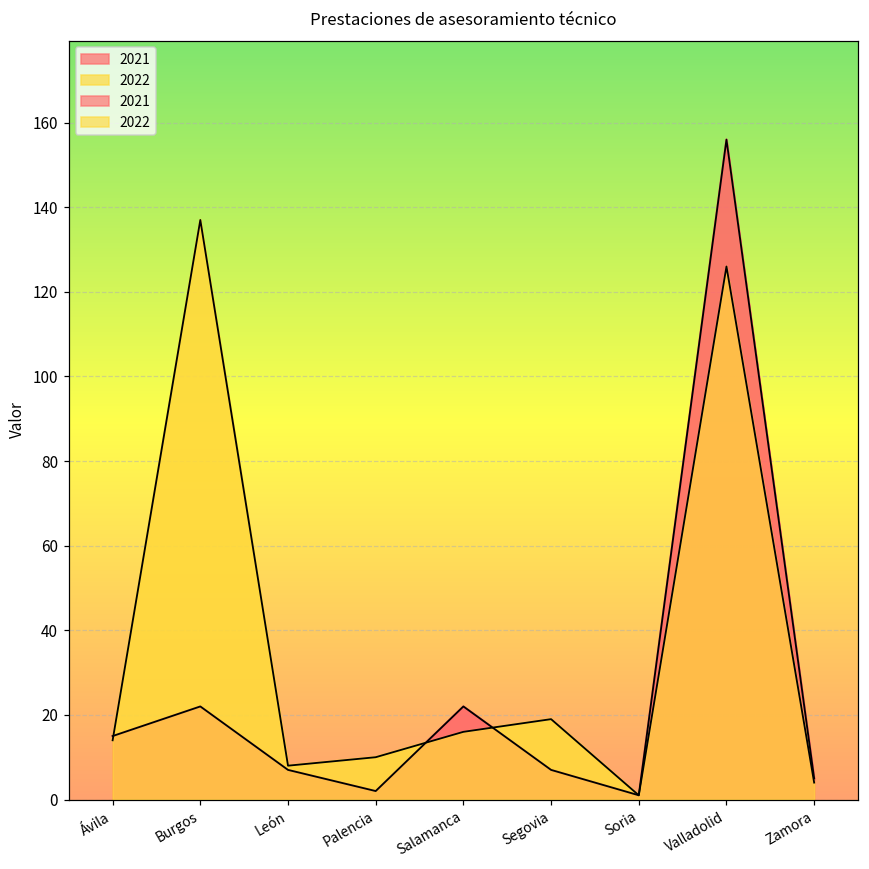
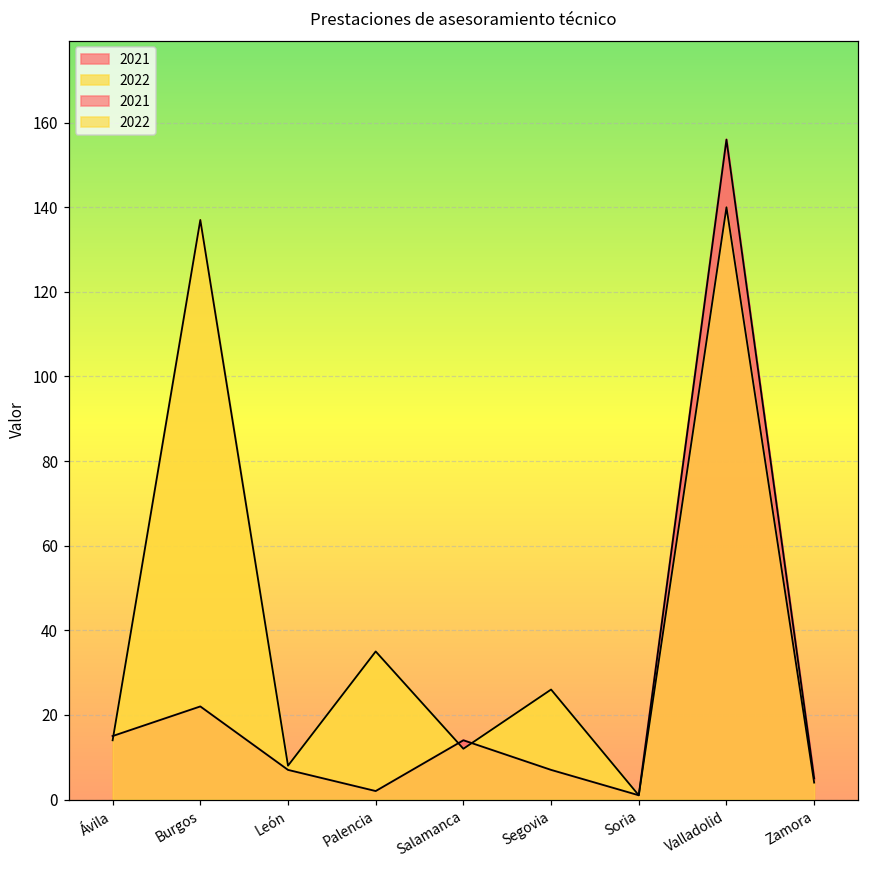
2022, Palencia: 10 -> 35
2021, Salamanca: 22 -> 14
2022, Salamanca: 16 -> 12
2022, Segovia: 19 -> 26
2022, Valladolid: 126 -> 140
